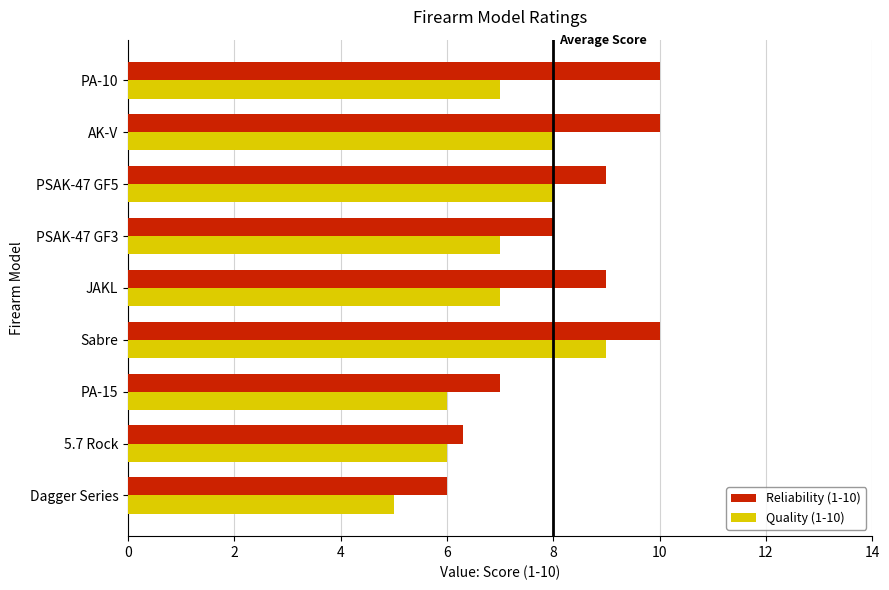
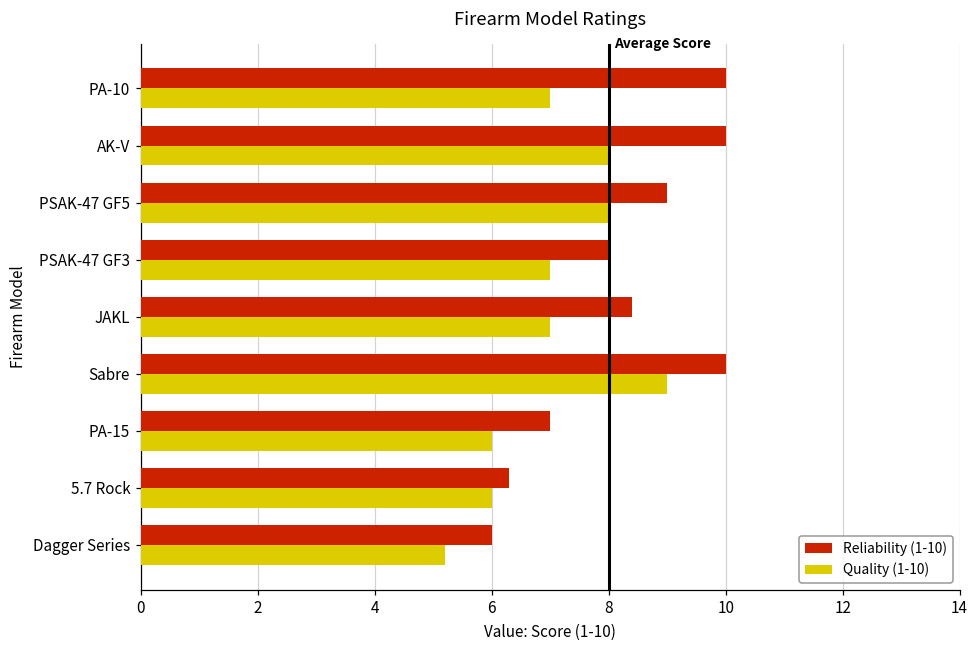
Reliability (1-10), JAKL: 9.0 -> 8.4
Quality (1-10), Dagger Series: 5.0 -> 5.2
